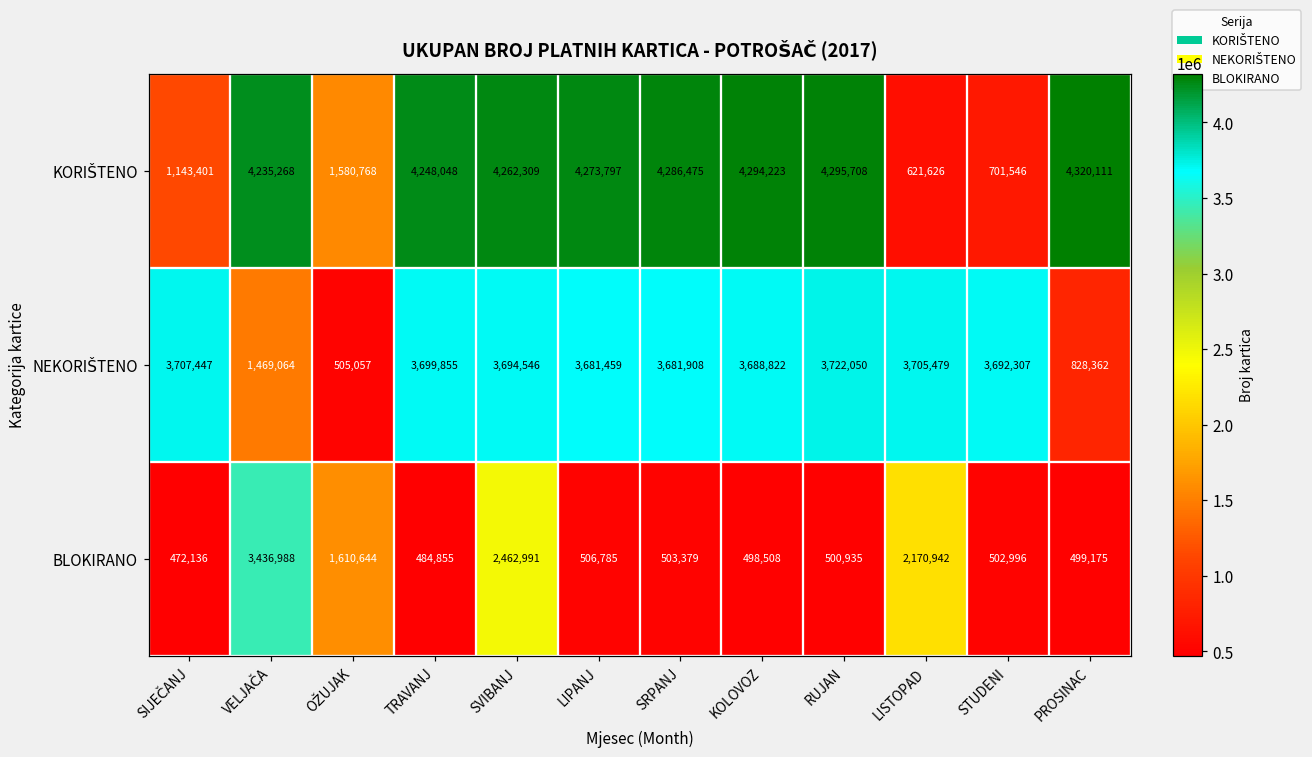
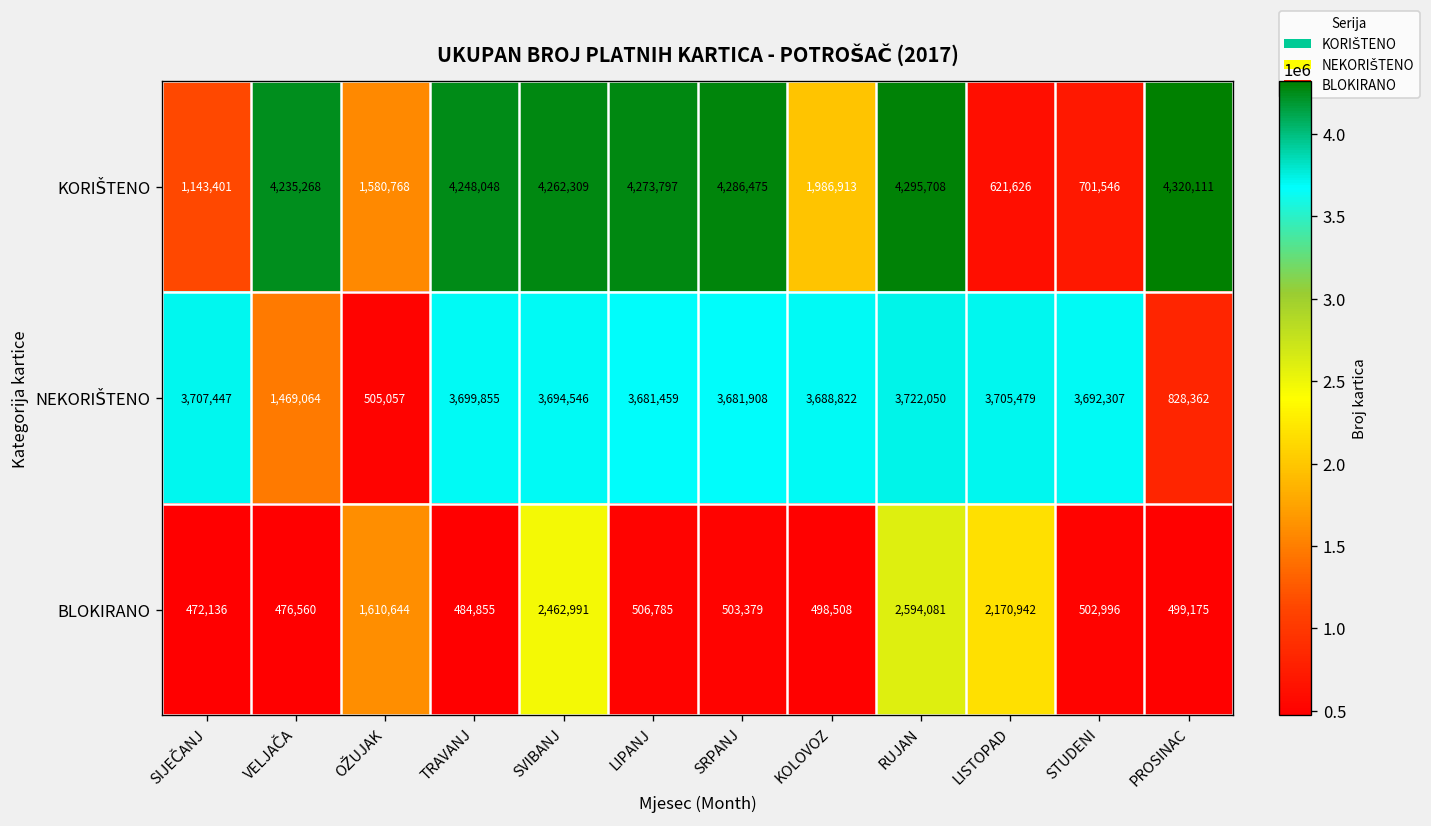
KORIŠTENO, KOLOVOZ: 4,294,223 -> 1,986,913
BLOKIRANO, VELJAČA: 3,436,988 -> 476,560
BLOKIRANO, RUJAN: 500,935 -> 2,594,081
